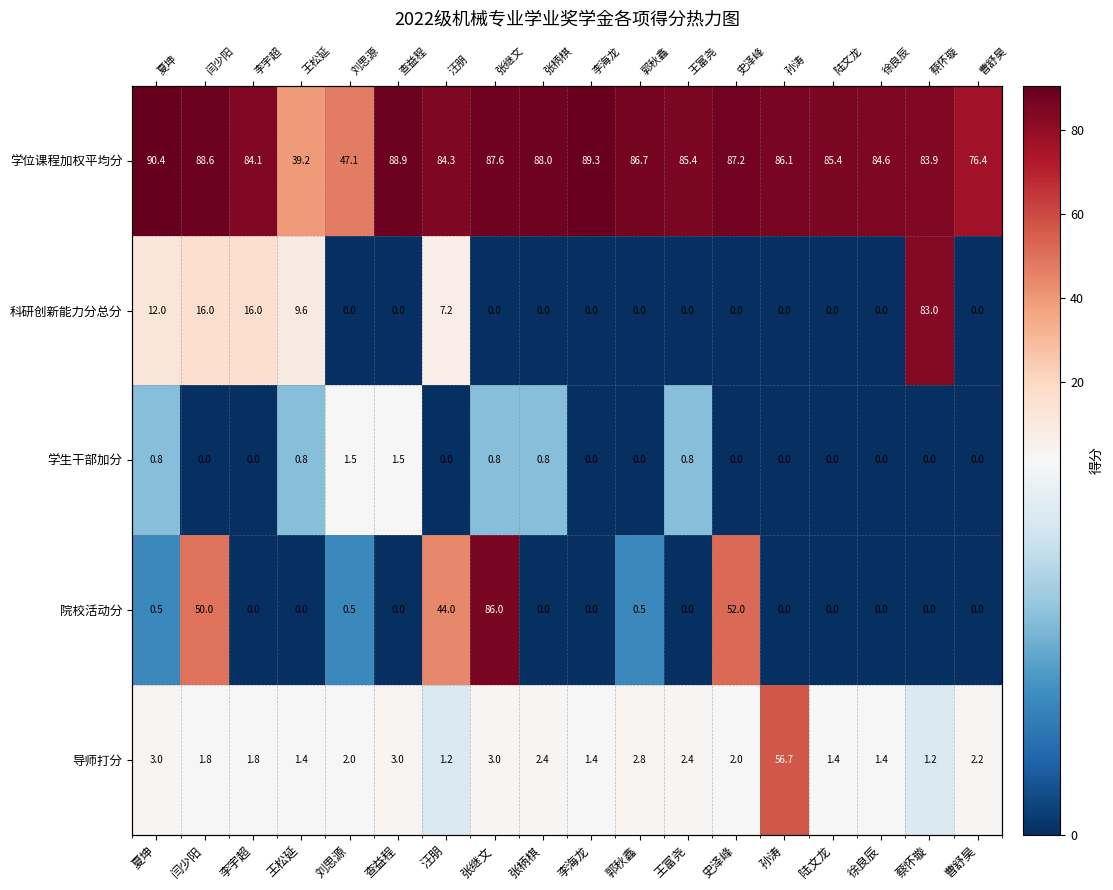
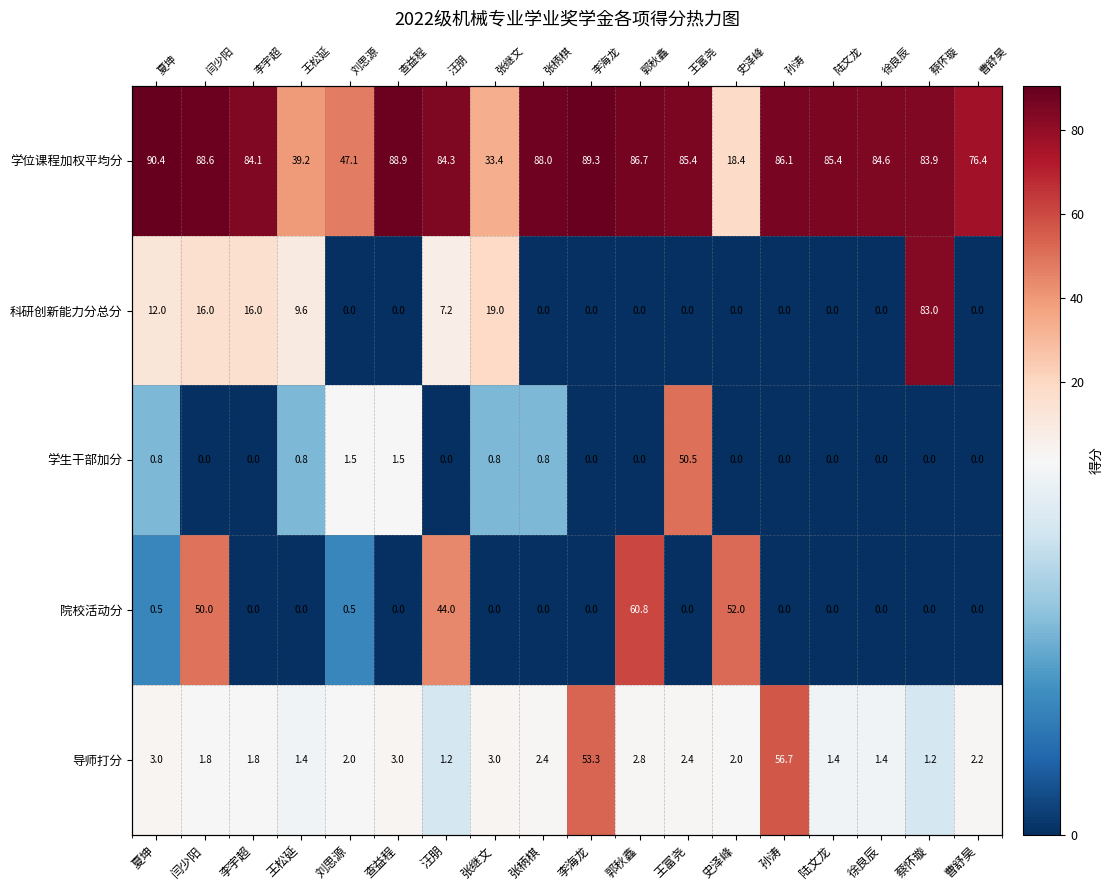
学位课程加权平均分, 张继文: 87.6 -> 33.4
学位课程加权平均分, 史泽峰: 87.2 -> 18.4
科研创新能力分总分, 张继文: 0.0 -> 19.0
学生干部加分, 王富尧: 0.8 -> 50.5
院校活动分, 张继文: 86.0 -> 0.0
院校活动分, 郭秋鑫: 0.5 -> 60.8
导师打分, 李海龙: 1.4 -> 53.3
